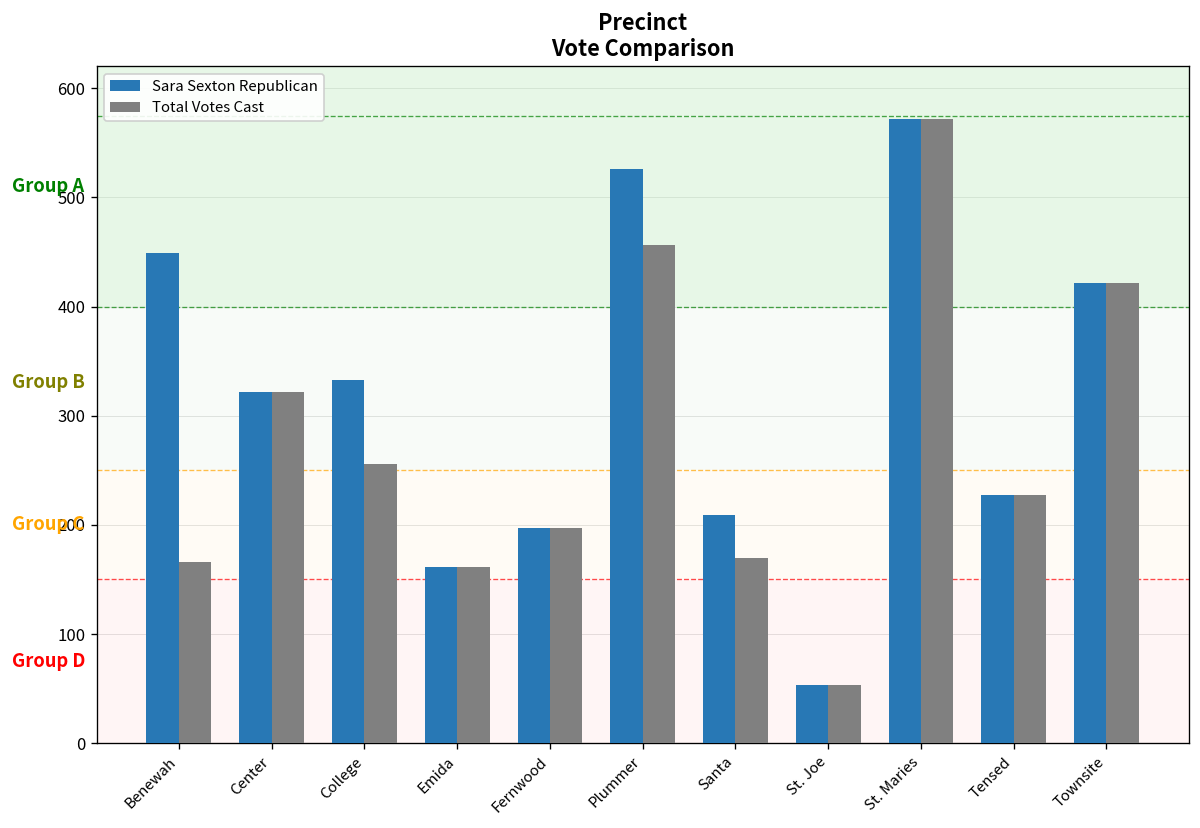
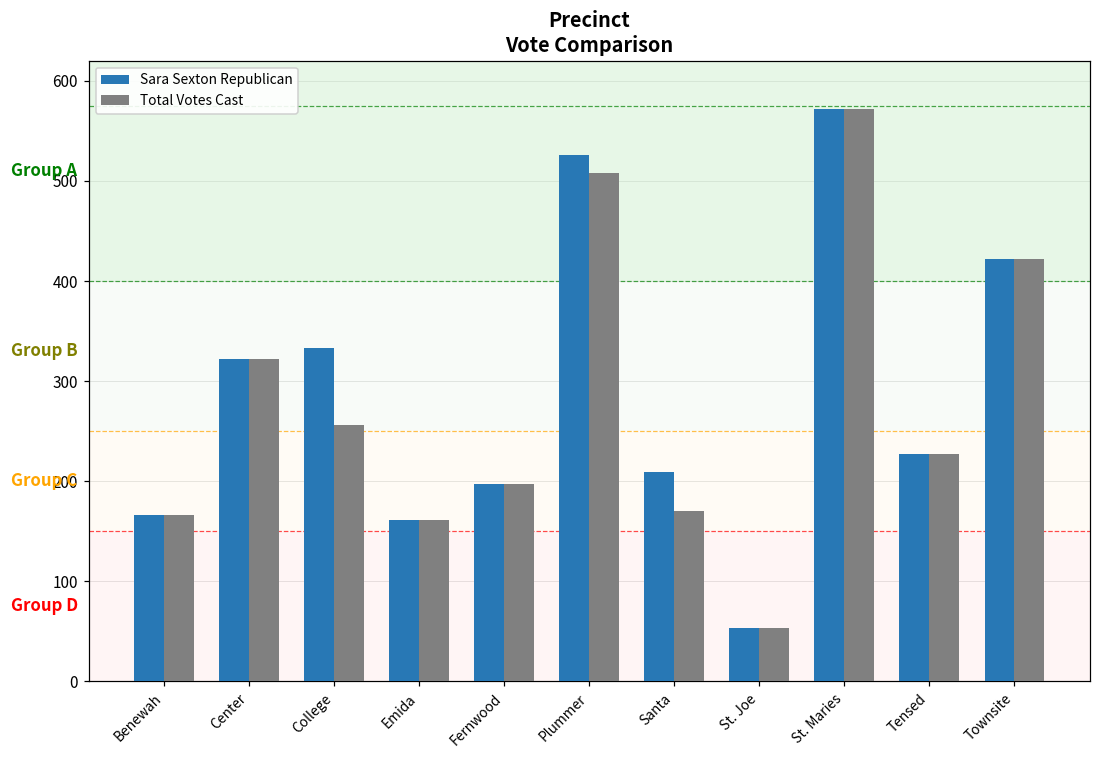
Sara Sexton Republican, Benewah: 450 -> 170
Total Votes Cast, Plummer: 460 -> 510
